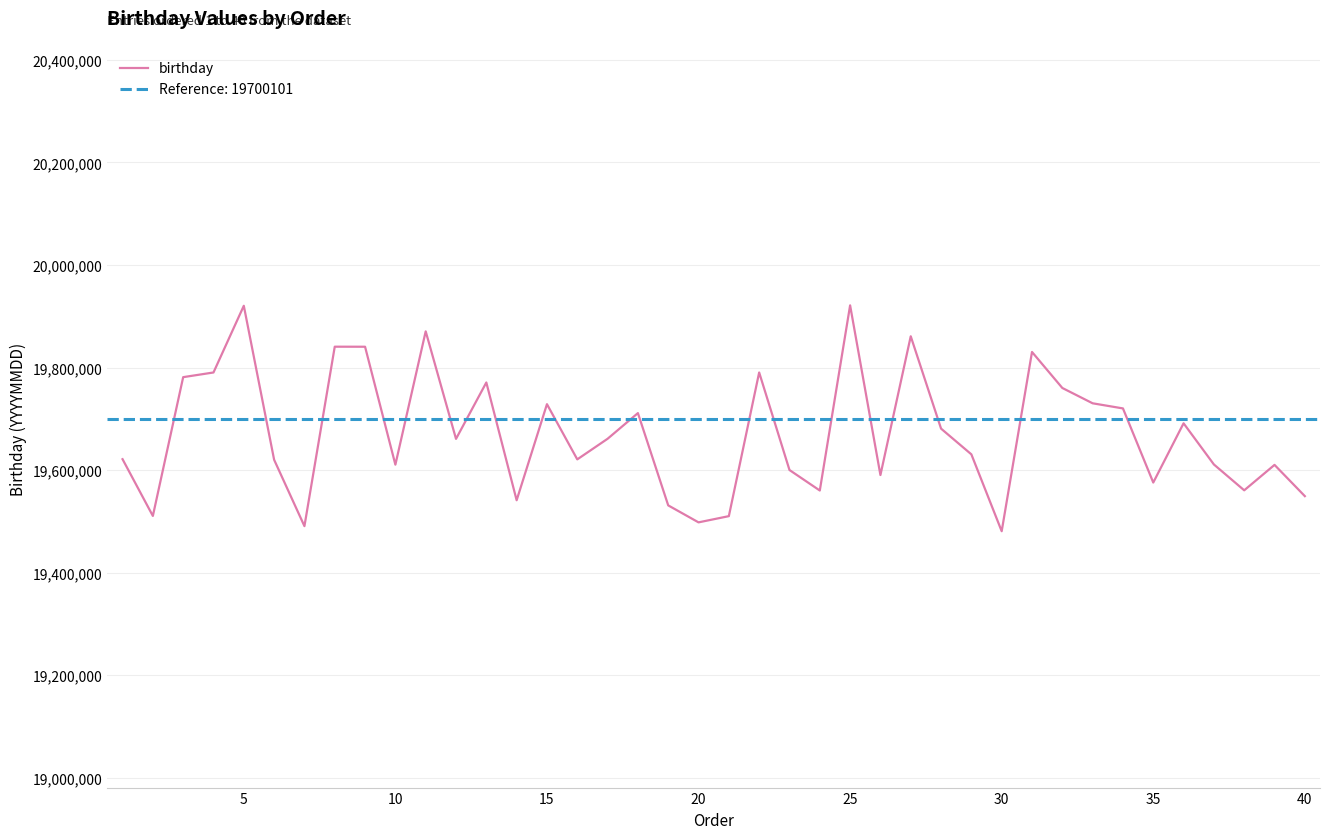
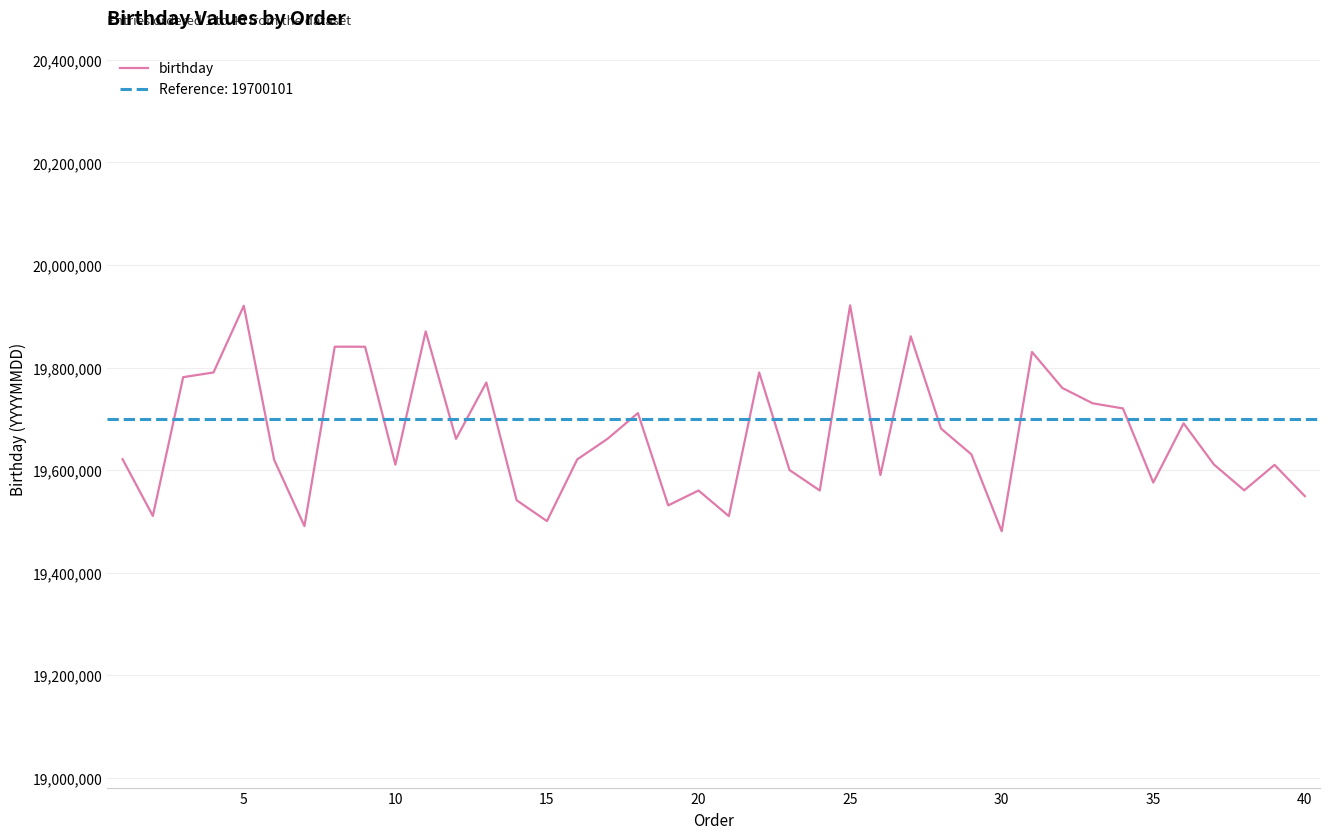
15: 19,730,000 -> 19,500,000
20: 19,500,000 -> 19,560,000
